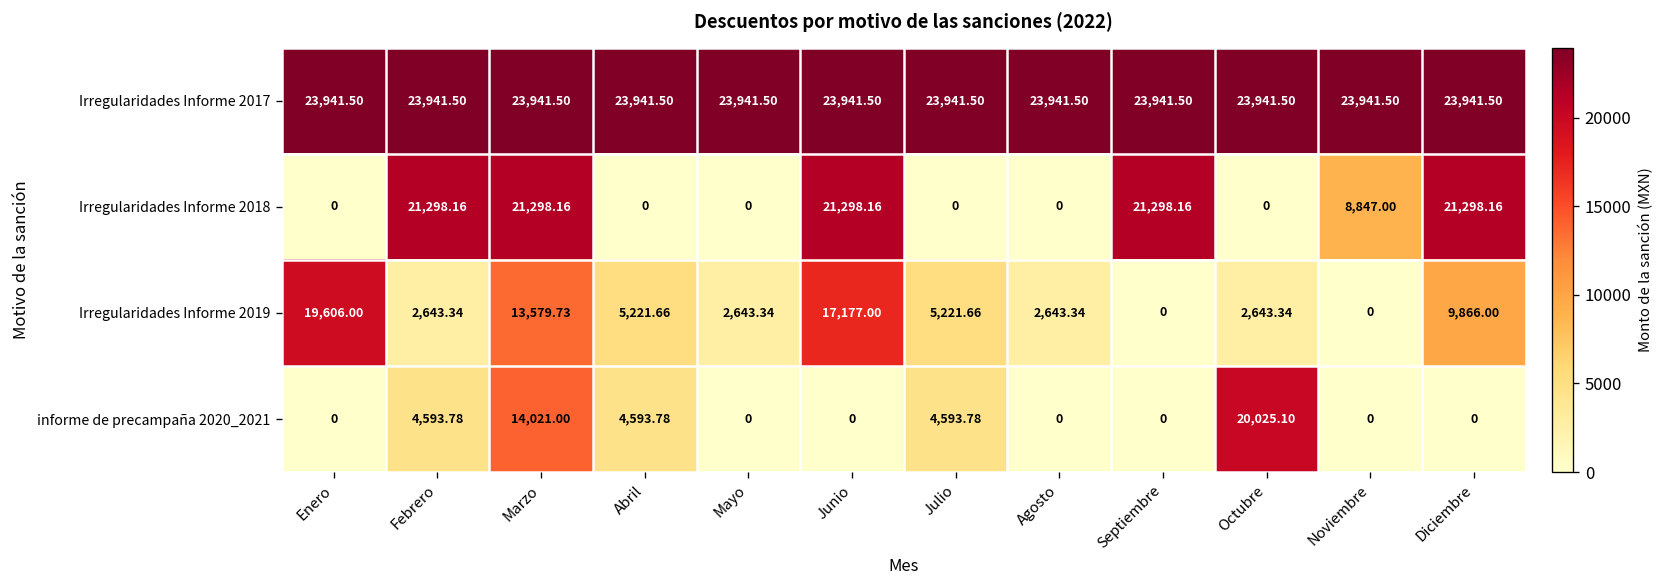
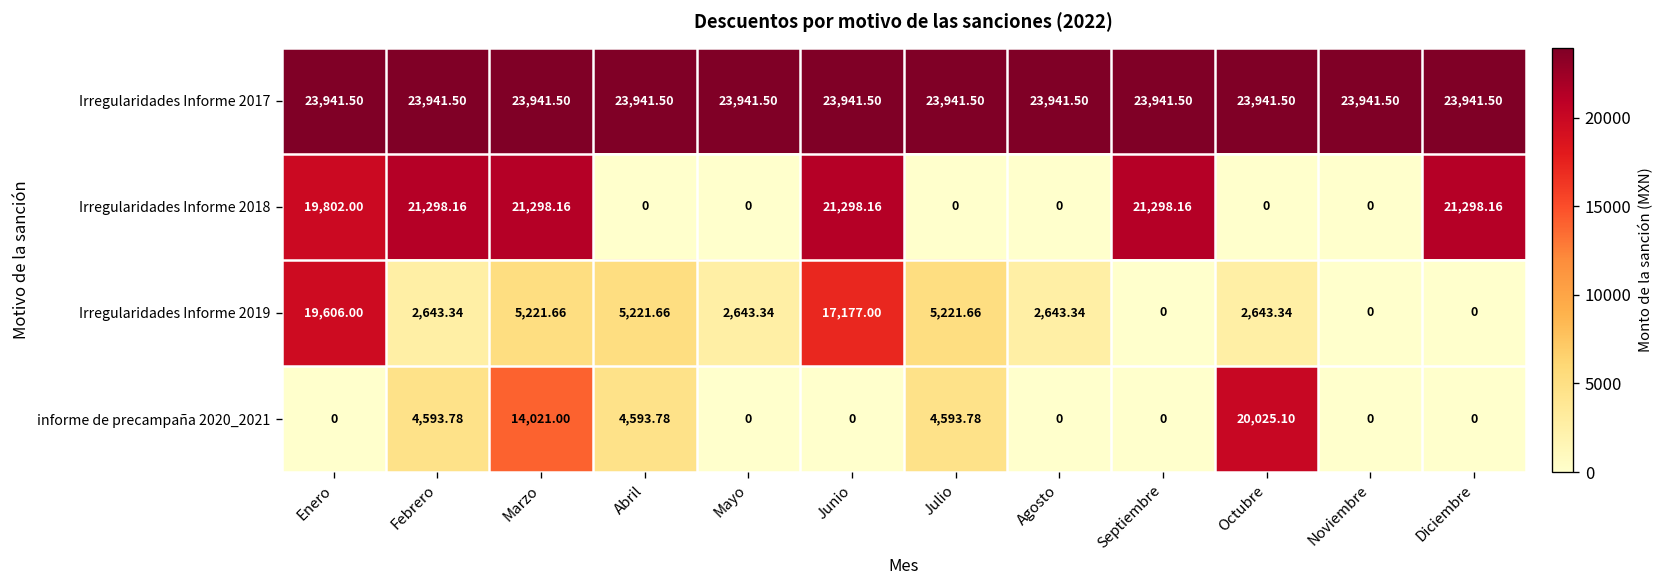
Irregularidades Informe 2018, Enero: 0 -> 19,802.00
Irregularidades Informe 2018, Noviembre: 8,847.00 -> 0
Irregularidades Informe 2019, Marzo: 13,579.73 -> 5,221.66
Irregularidades Informe 2019, Diciembre: 9,866.00 -> 0
